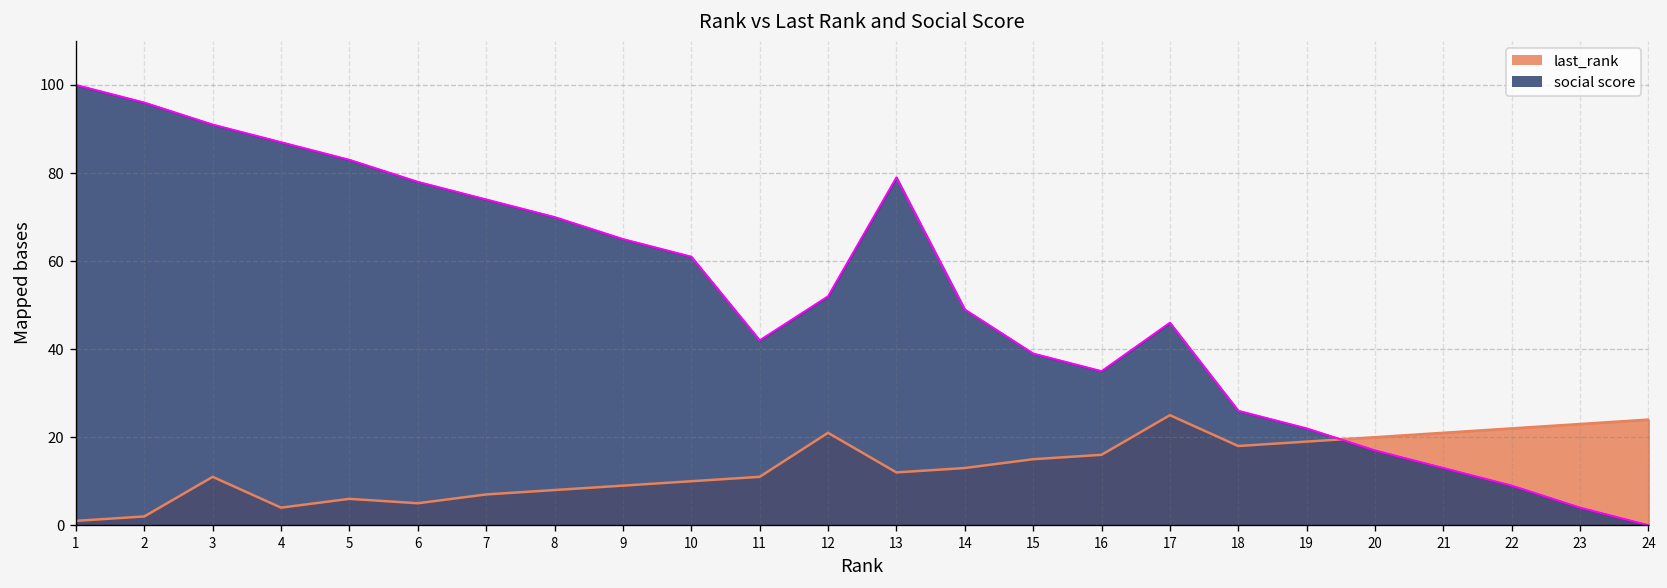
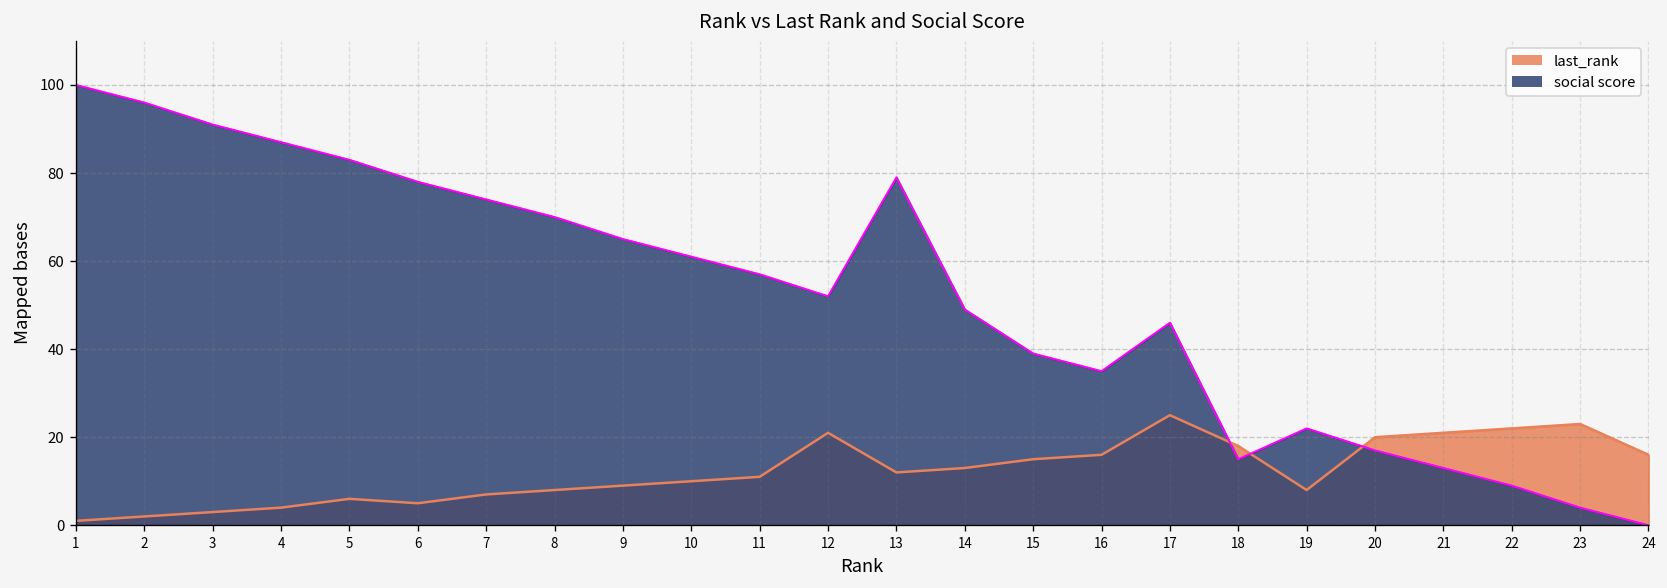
last_rank, 3: 11 -> 3
social score, 11: 42 -> 57
social score, 18: 26 -> 15
last_rank, 19: 19 -> 8
last_rank, 24: 24 -> 16
